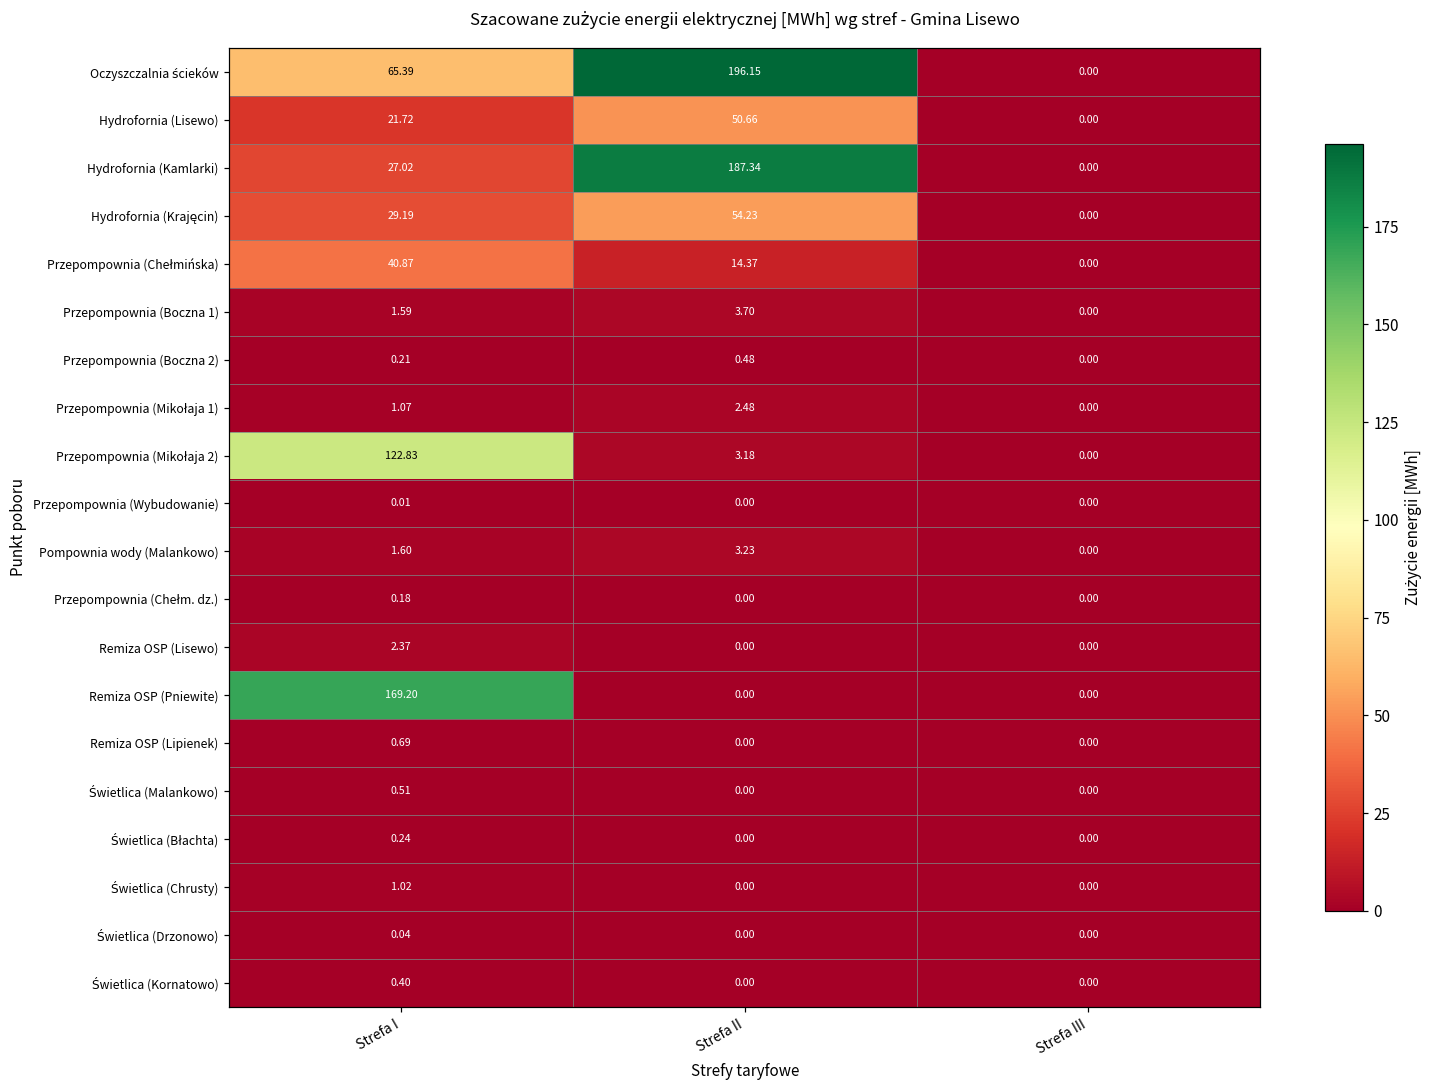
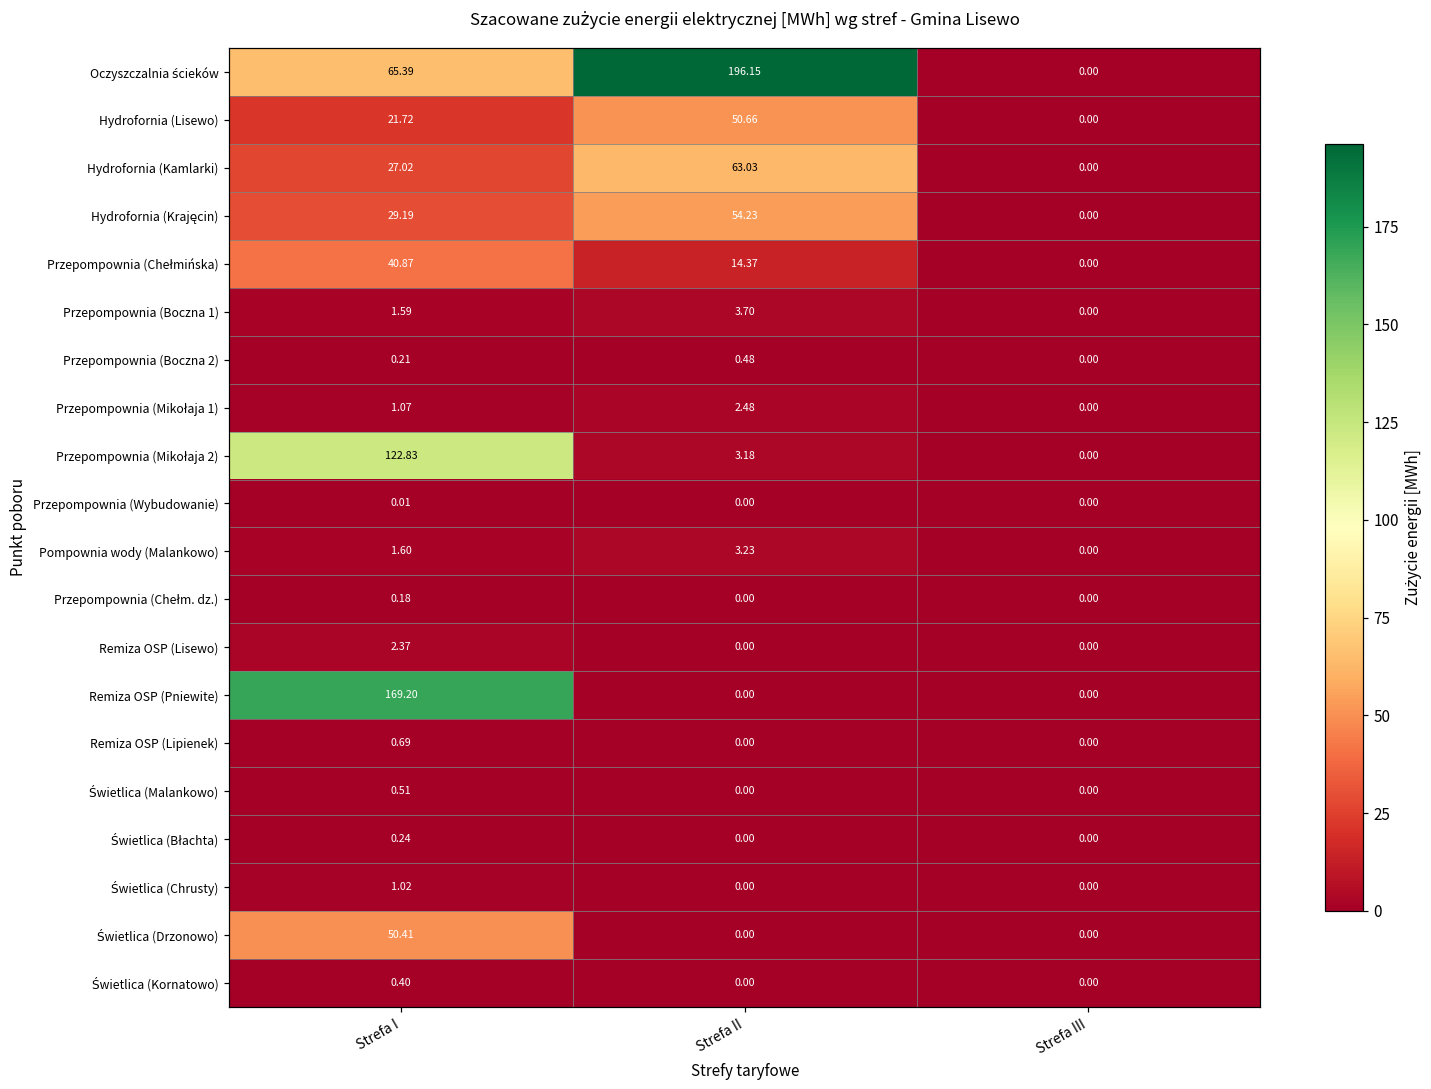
Hydrofornia (Kamlarki), Strefa II: 187.34 -> 63.03
Świetlica (Drzonowo), Strefa I: 0.04 -> 50.41
